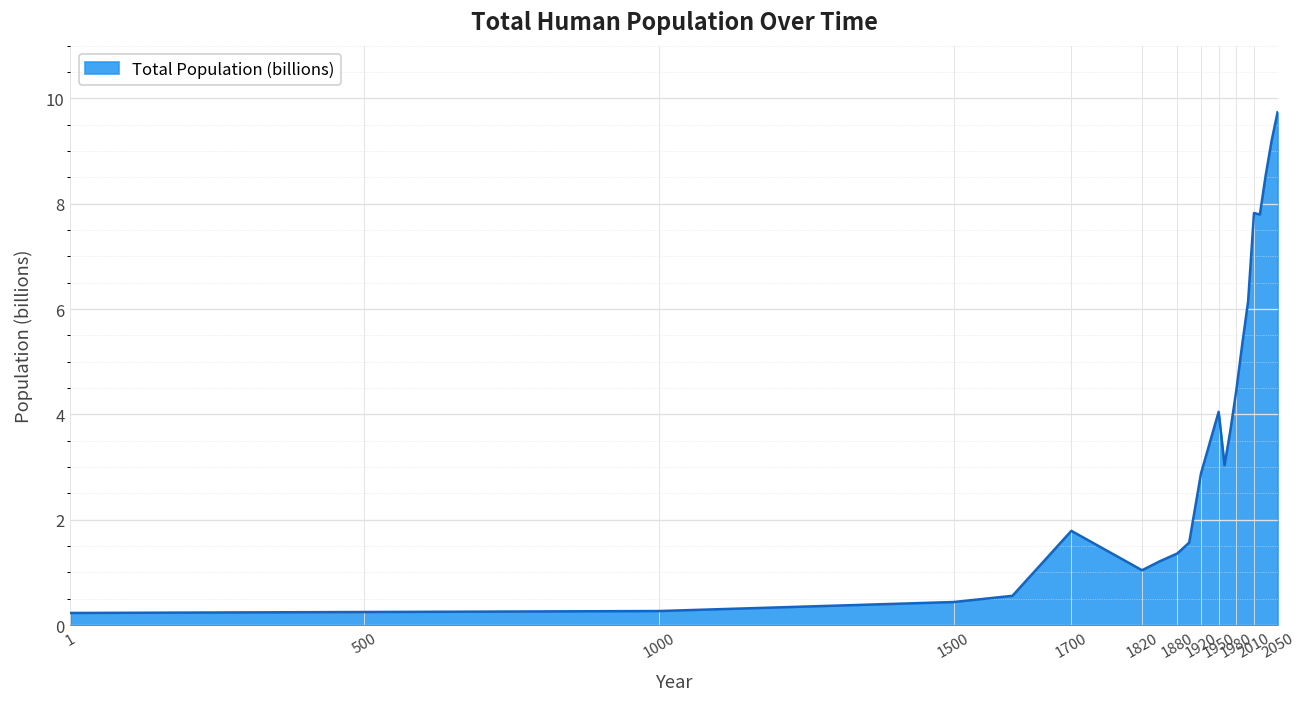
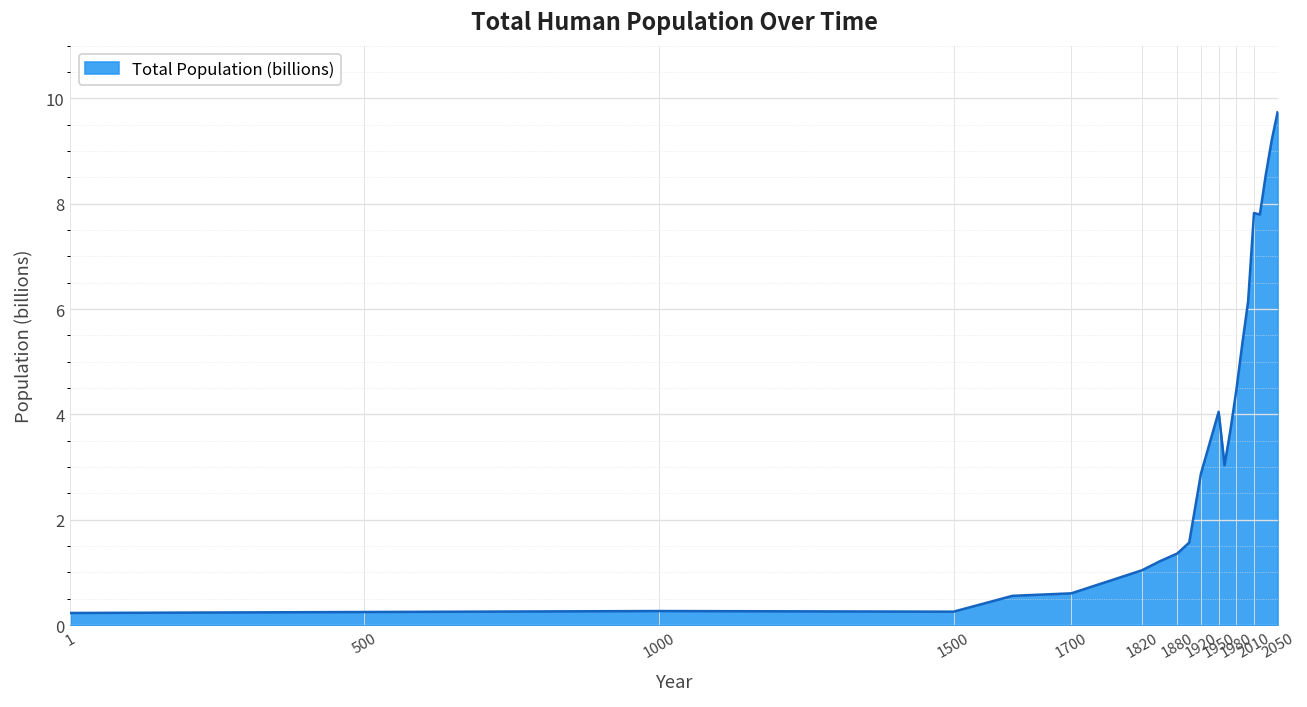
1500: 0.4 -> 0.3
1700: 1.8 -> 0.6
